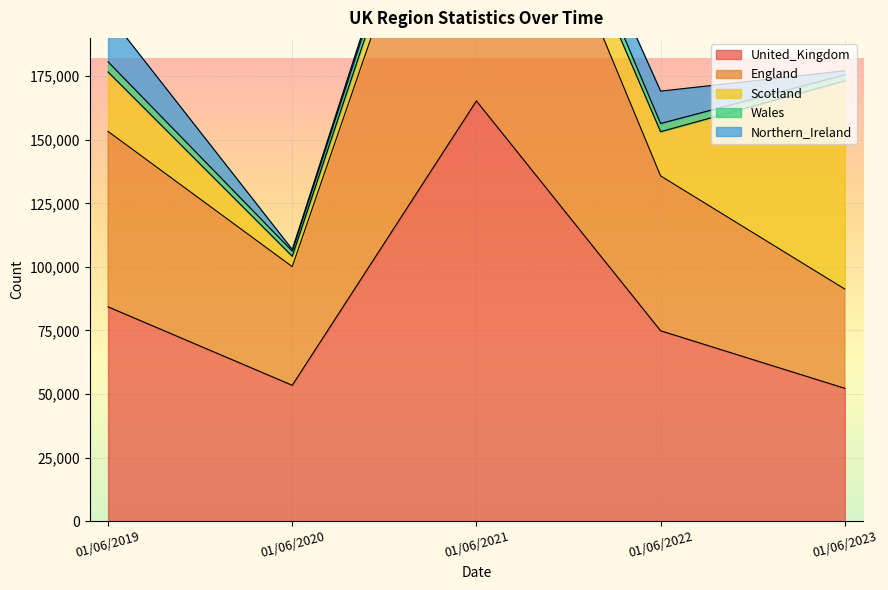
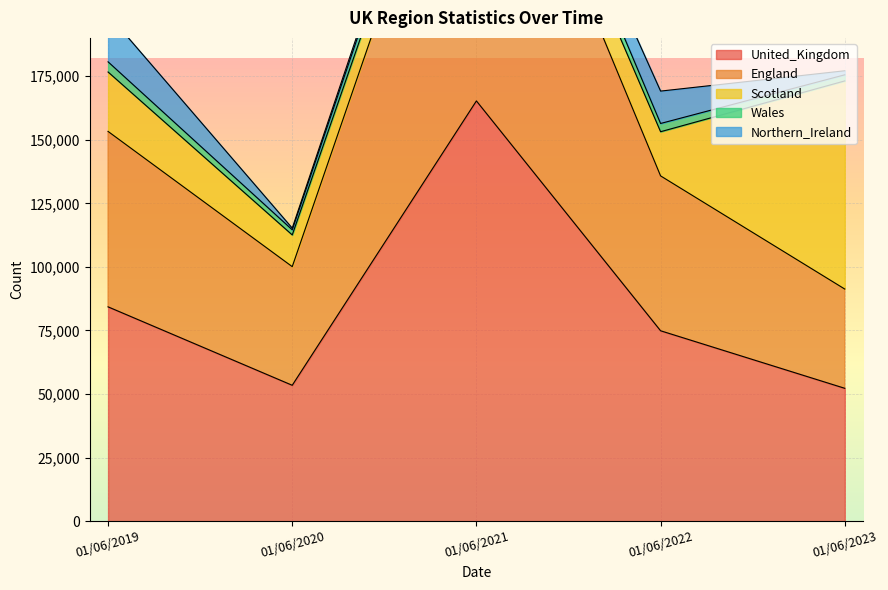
Scotland, 01/06/2020: 4,000 -> 12,000
